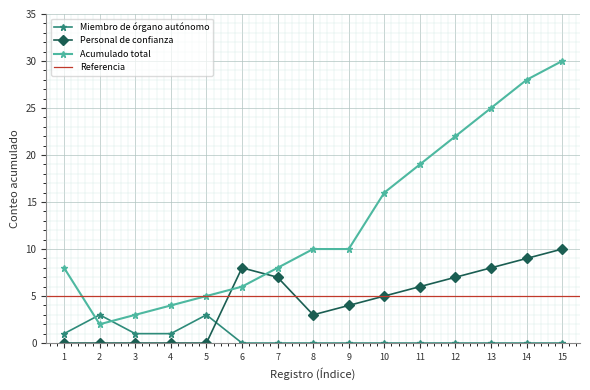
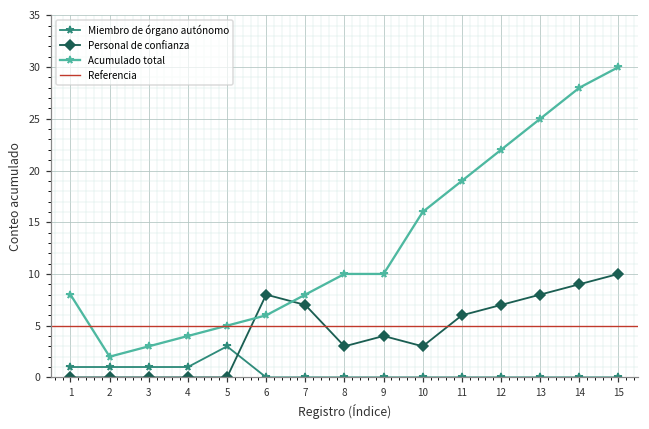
Miembro de órgano autónomo, 2: 3 -> 1
Personal de confianza, 10: 5 -> 3
